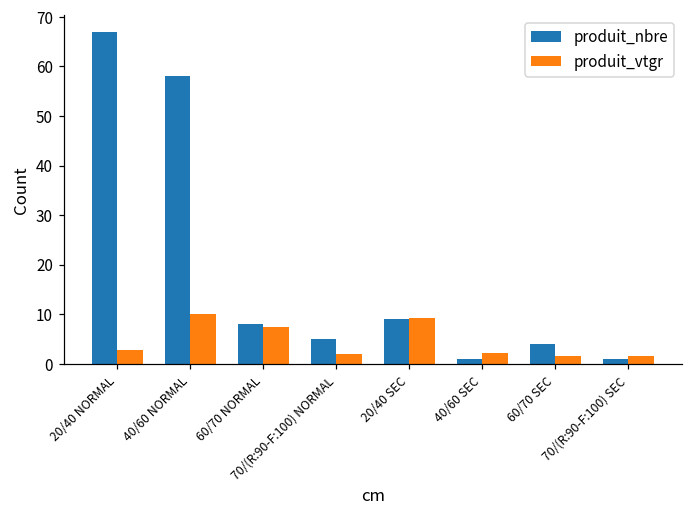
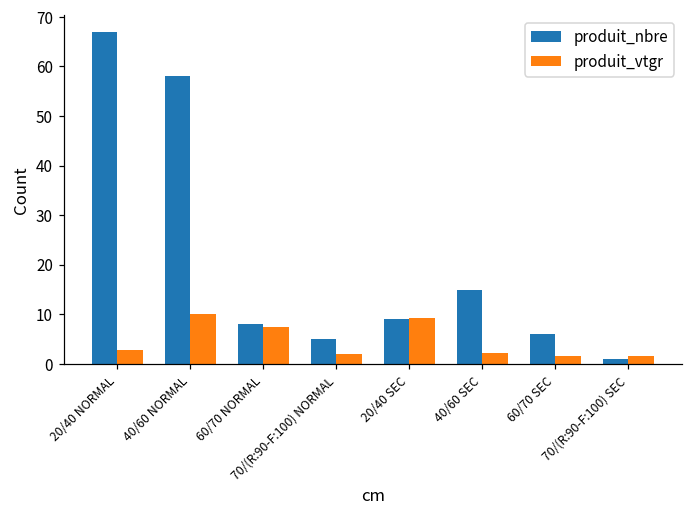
produit_nbre, 40/60 SEC: 1 -> 15
produit_nbre, 60/70 SEC: 4 -> 6
